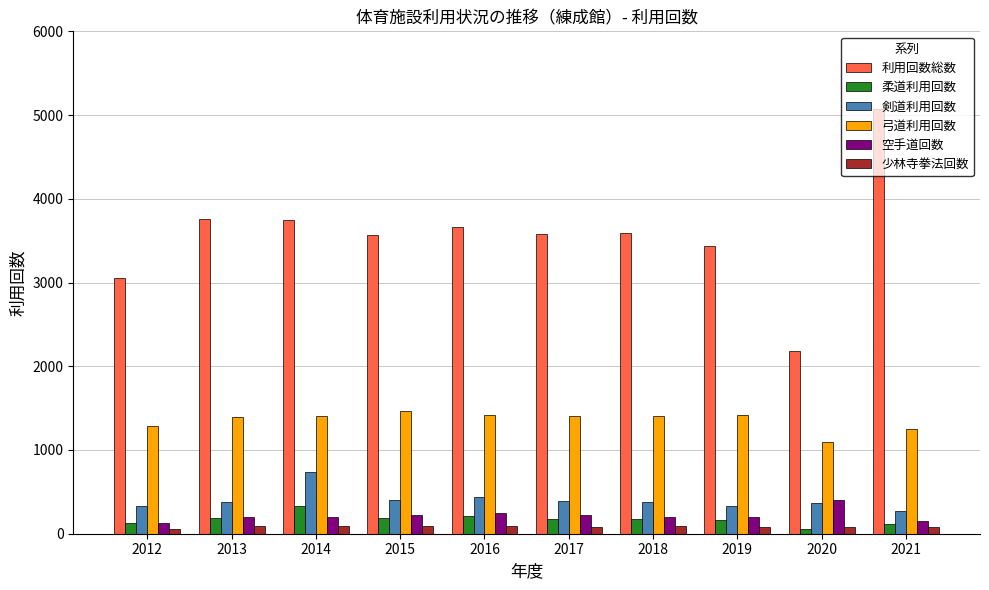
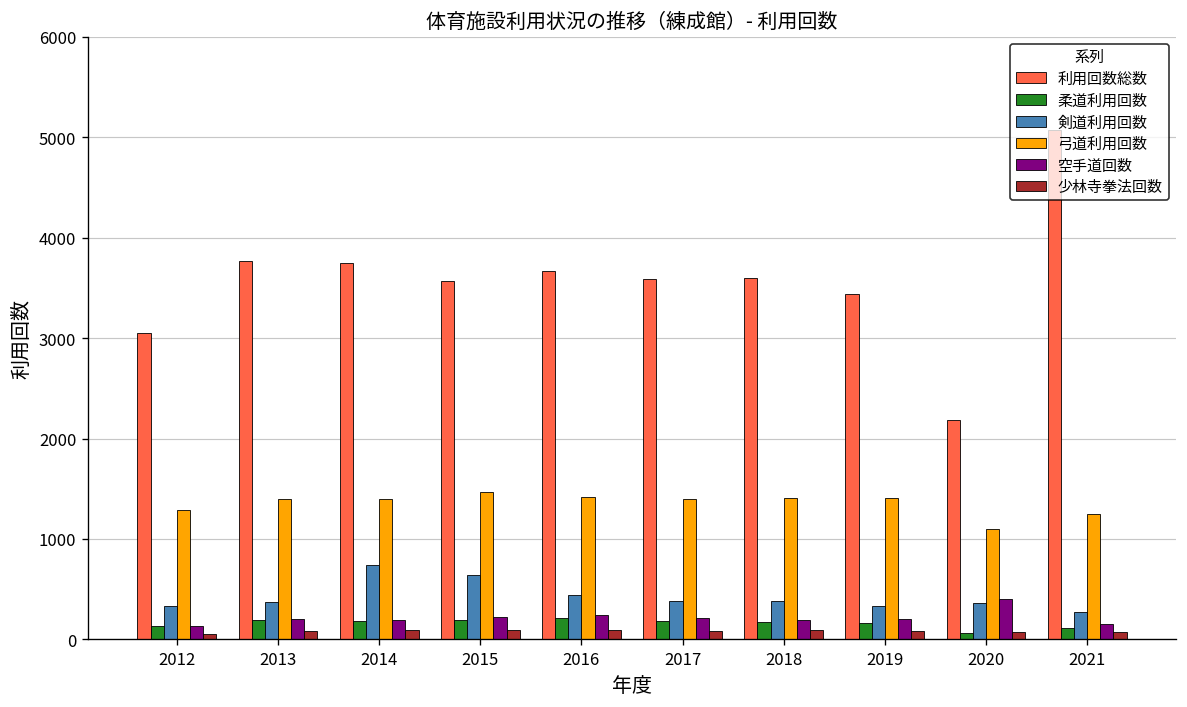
柔道利用回数, 2014: 300 -> 200
剣道利用回数, 2015: 400 -> 600
